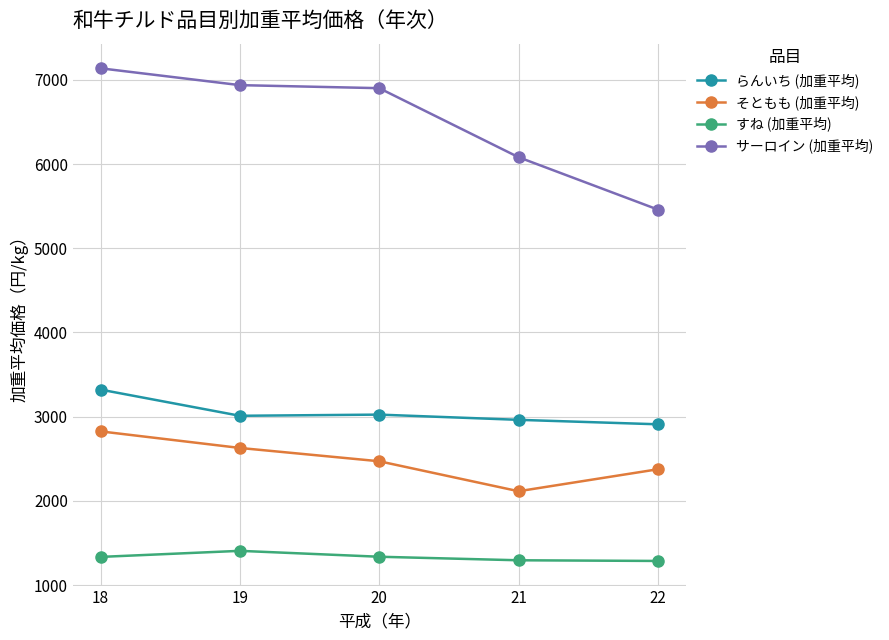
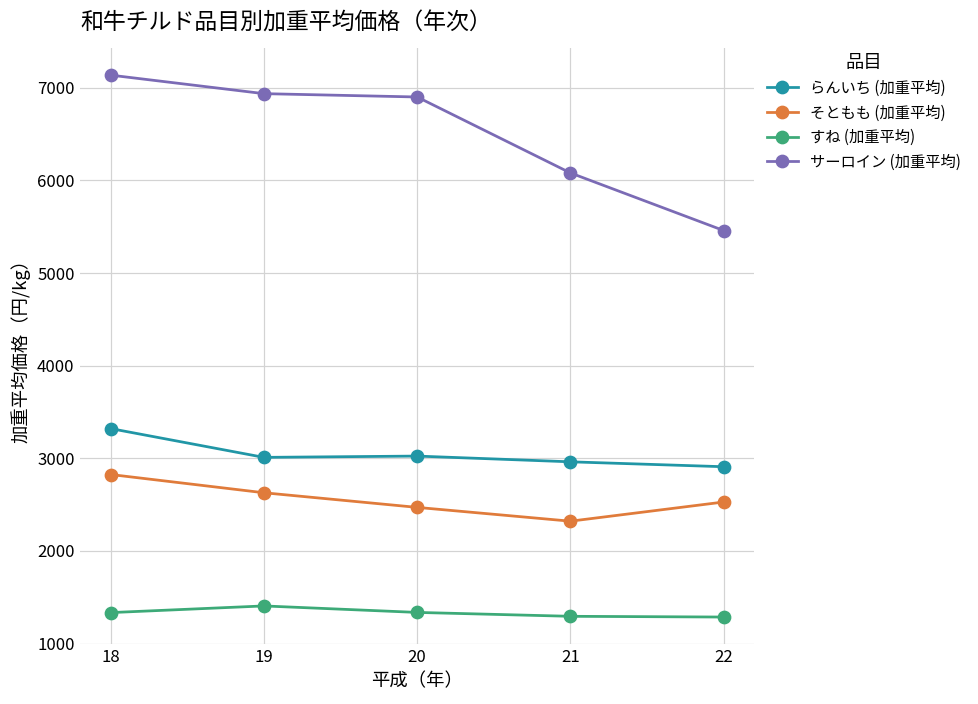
そともも (加重平均), 21: 2100 -> 2300
そともも (加重平均), 22: 2400 -> 2500
